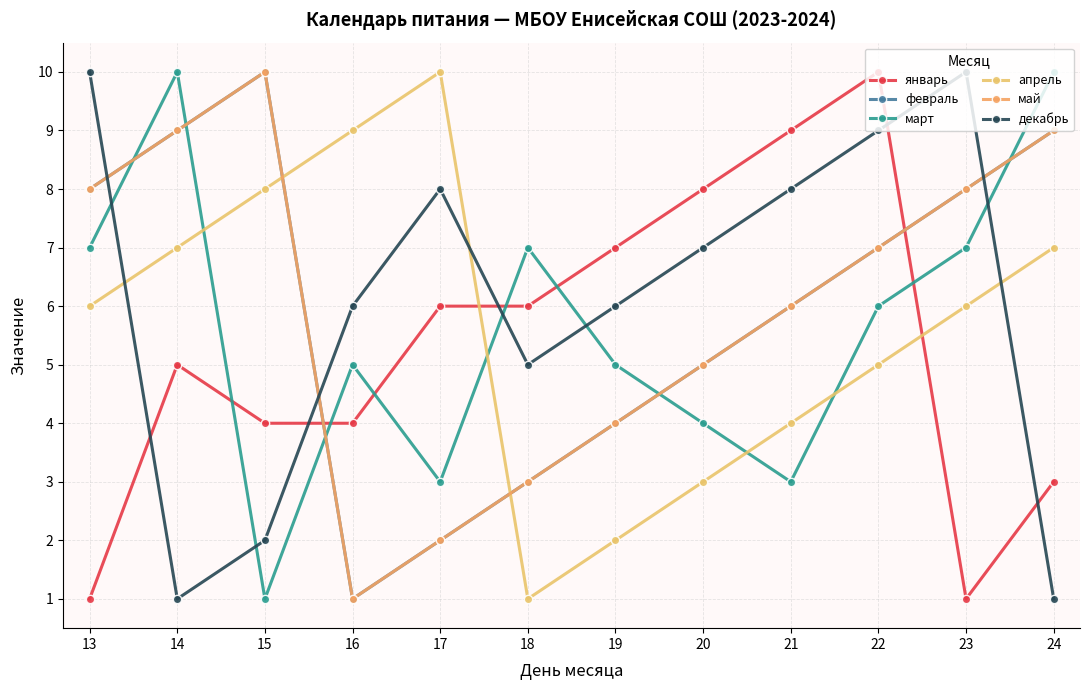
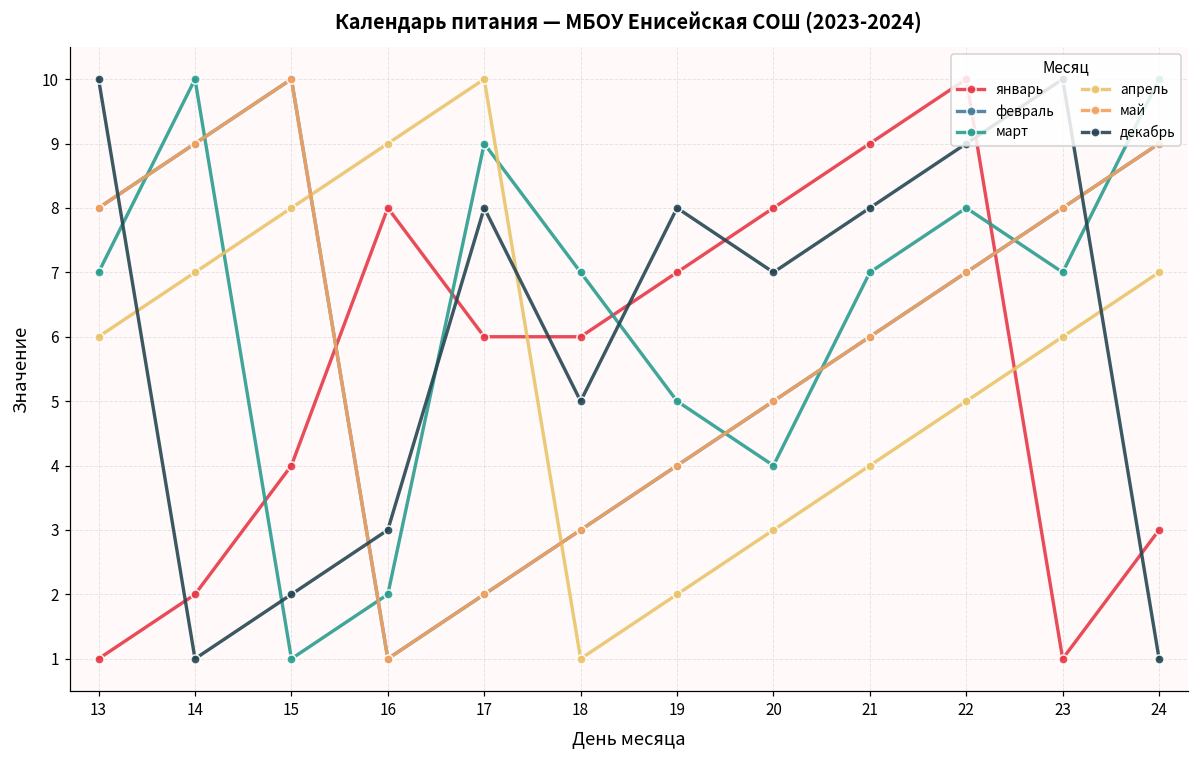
январь, 14: 5 -> 2
январь, 16: 4 -> 8
март, 16: 5 -> 2
декабрь, 16: 6 -> 3
март, 17: 3 -> 9
декабрь, 19: 6 -> 8
март, 21: 3 -> 7
март, 22: 6 -> 8
